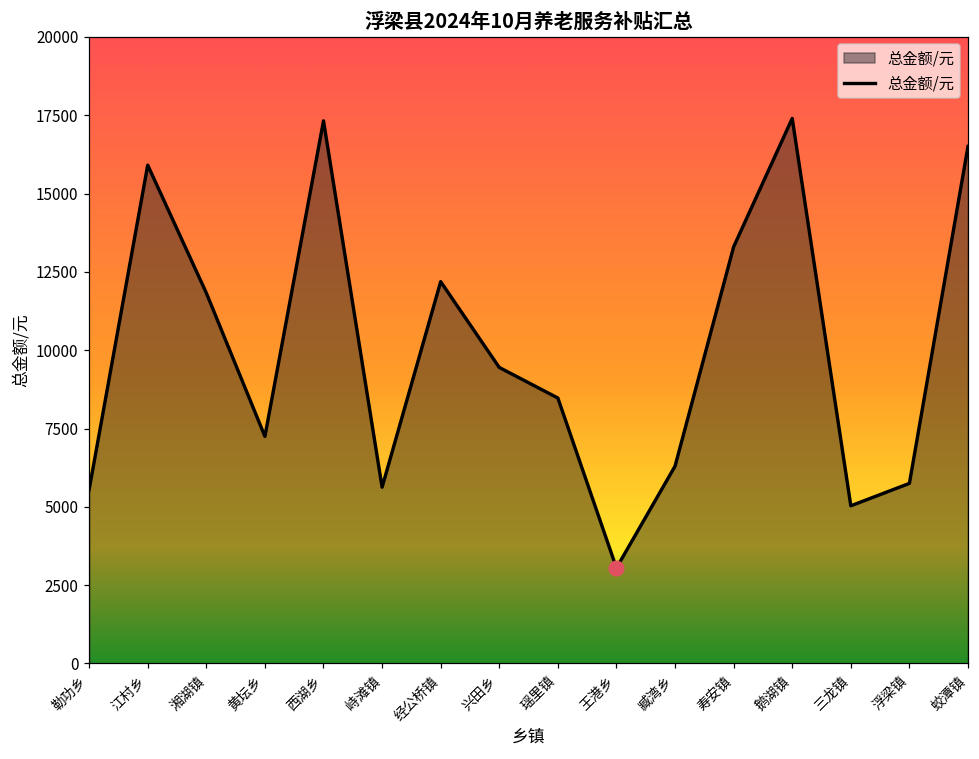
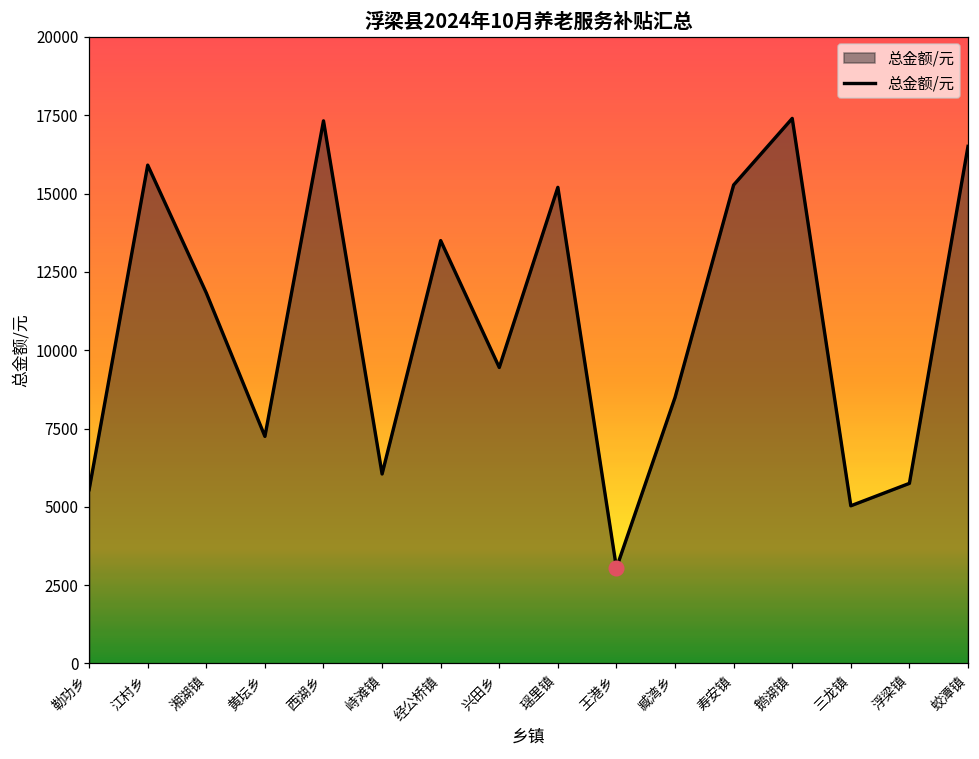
总金额/元, 峙滩镇: 5600 -> 6100
总金额/元, 经公桥镇: 12200 -> 13500
总金额/元, 瑶里镇: 8500 -> 15200
总金额/元, 臧湾乡: 6300 -> 8500
总金额/元, 寿安镇: 13300 -> 15300
